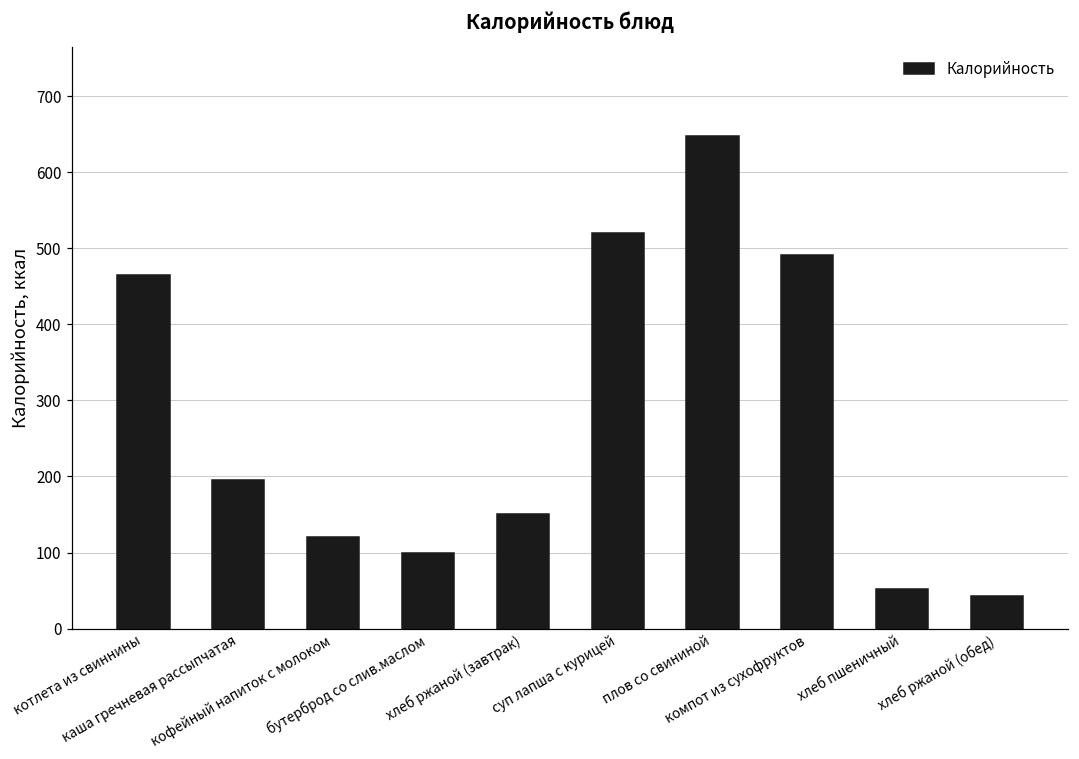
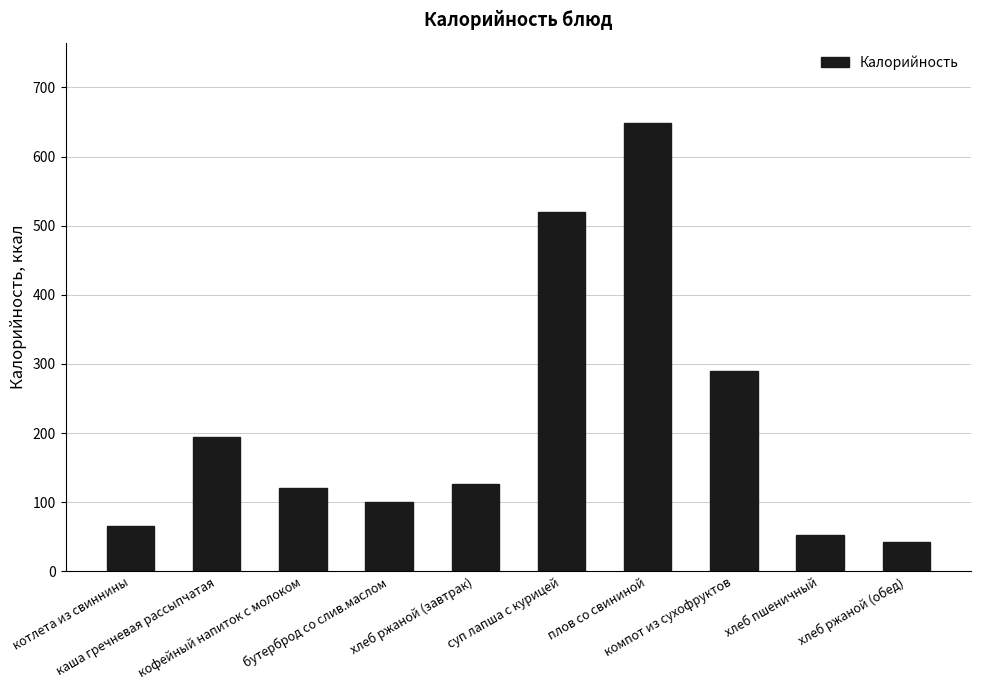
котлета из свиннины: 470 -> 70
хлеб ржаной (завтрак): 150 -> 130
компот из сухофруктов: 490 -> 290
